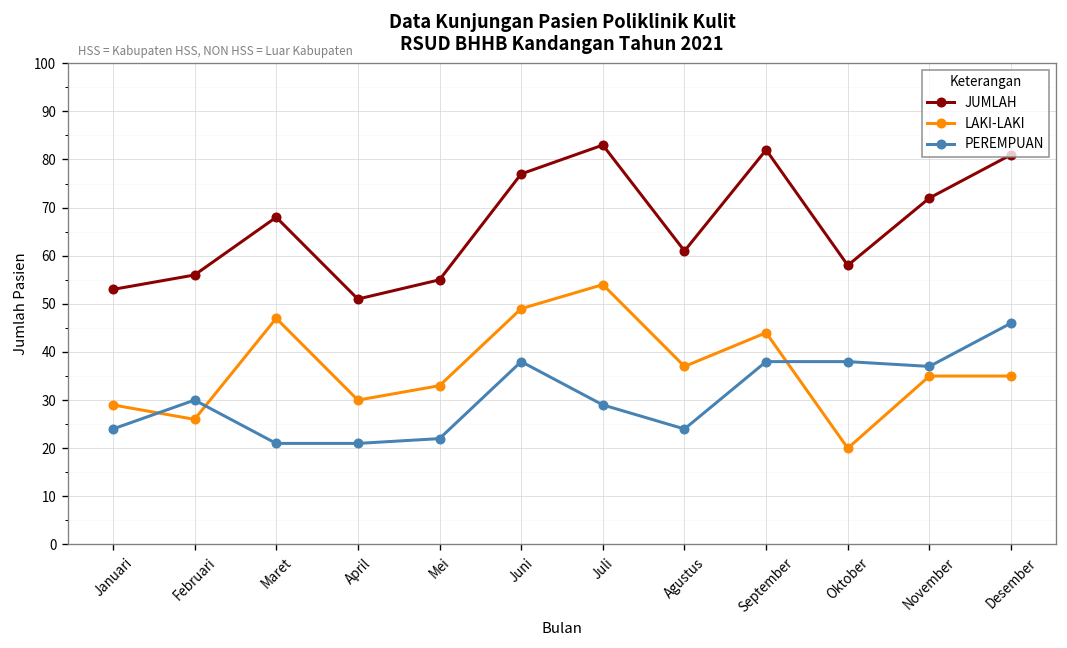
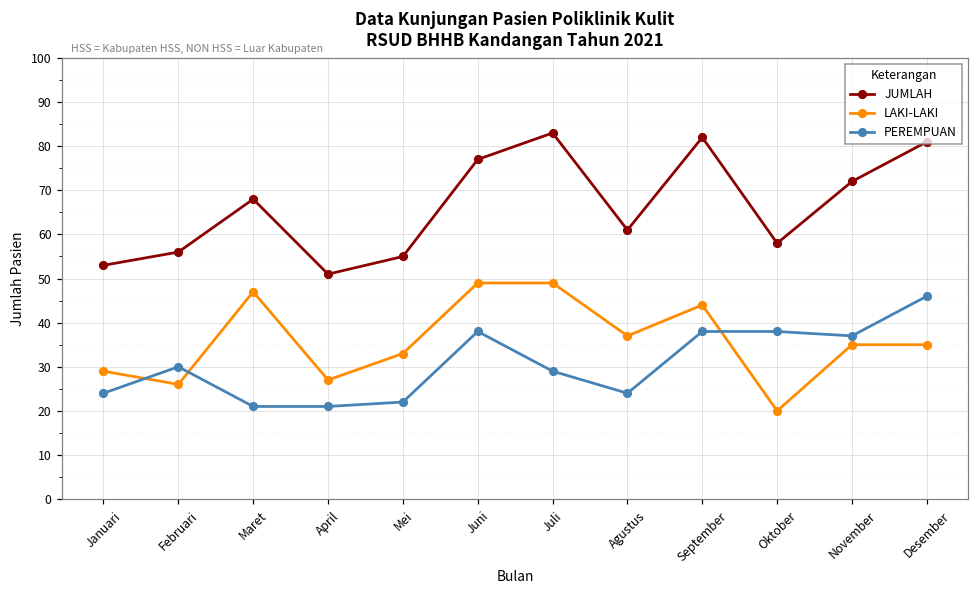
LAKI-LAKI, April: 30 -> 27
LAKI-LAKI, Juli: 54 -> 49
